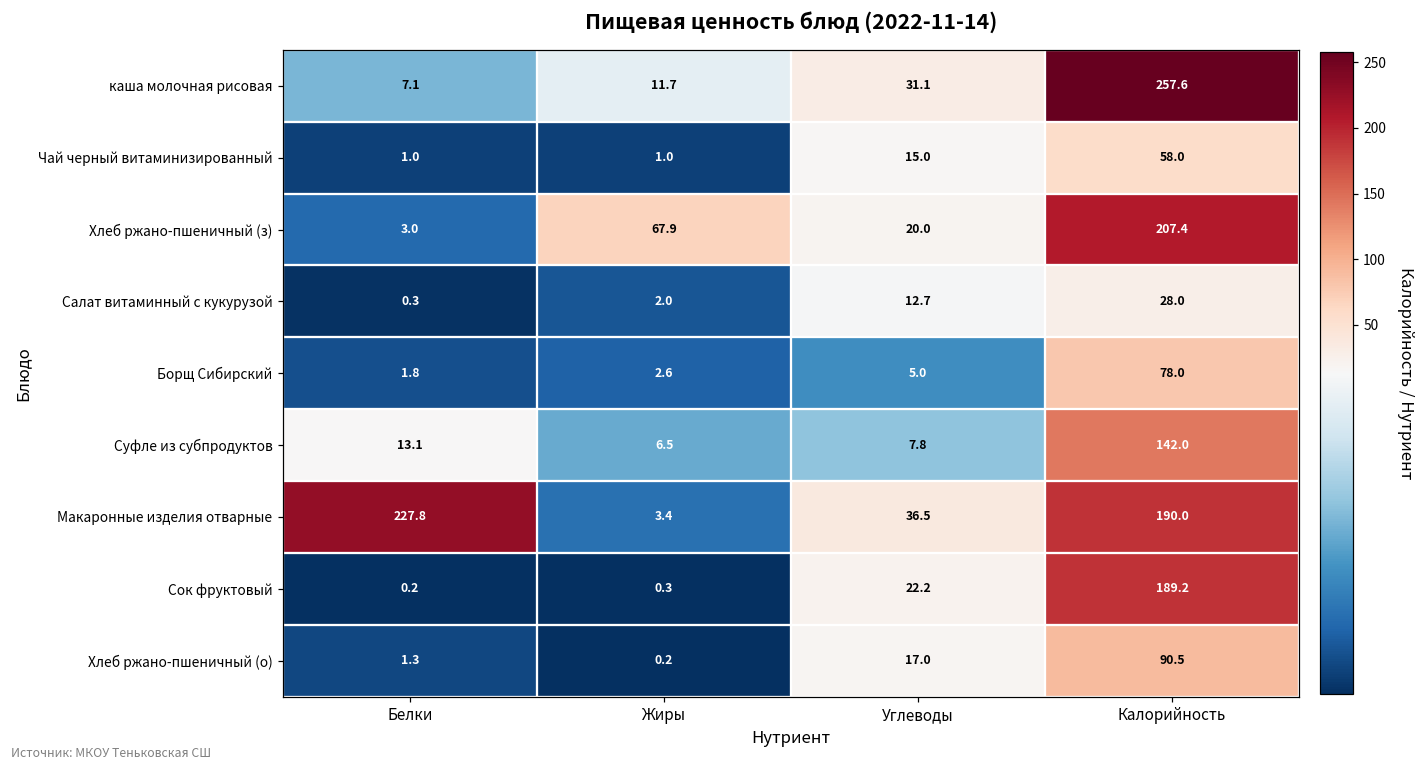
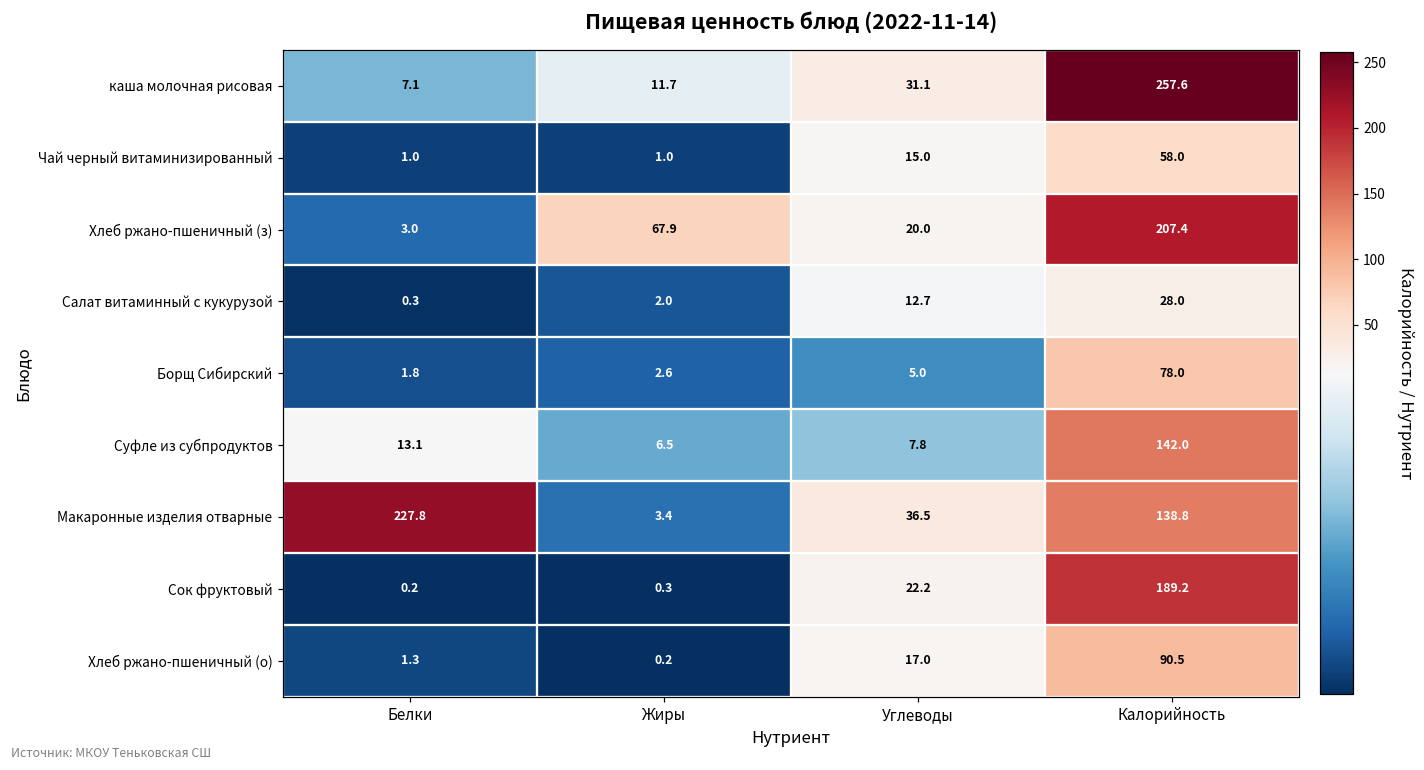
Макаронные изделия отварные, Калорийность: 190.0 -> 138.8
